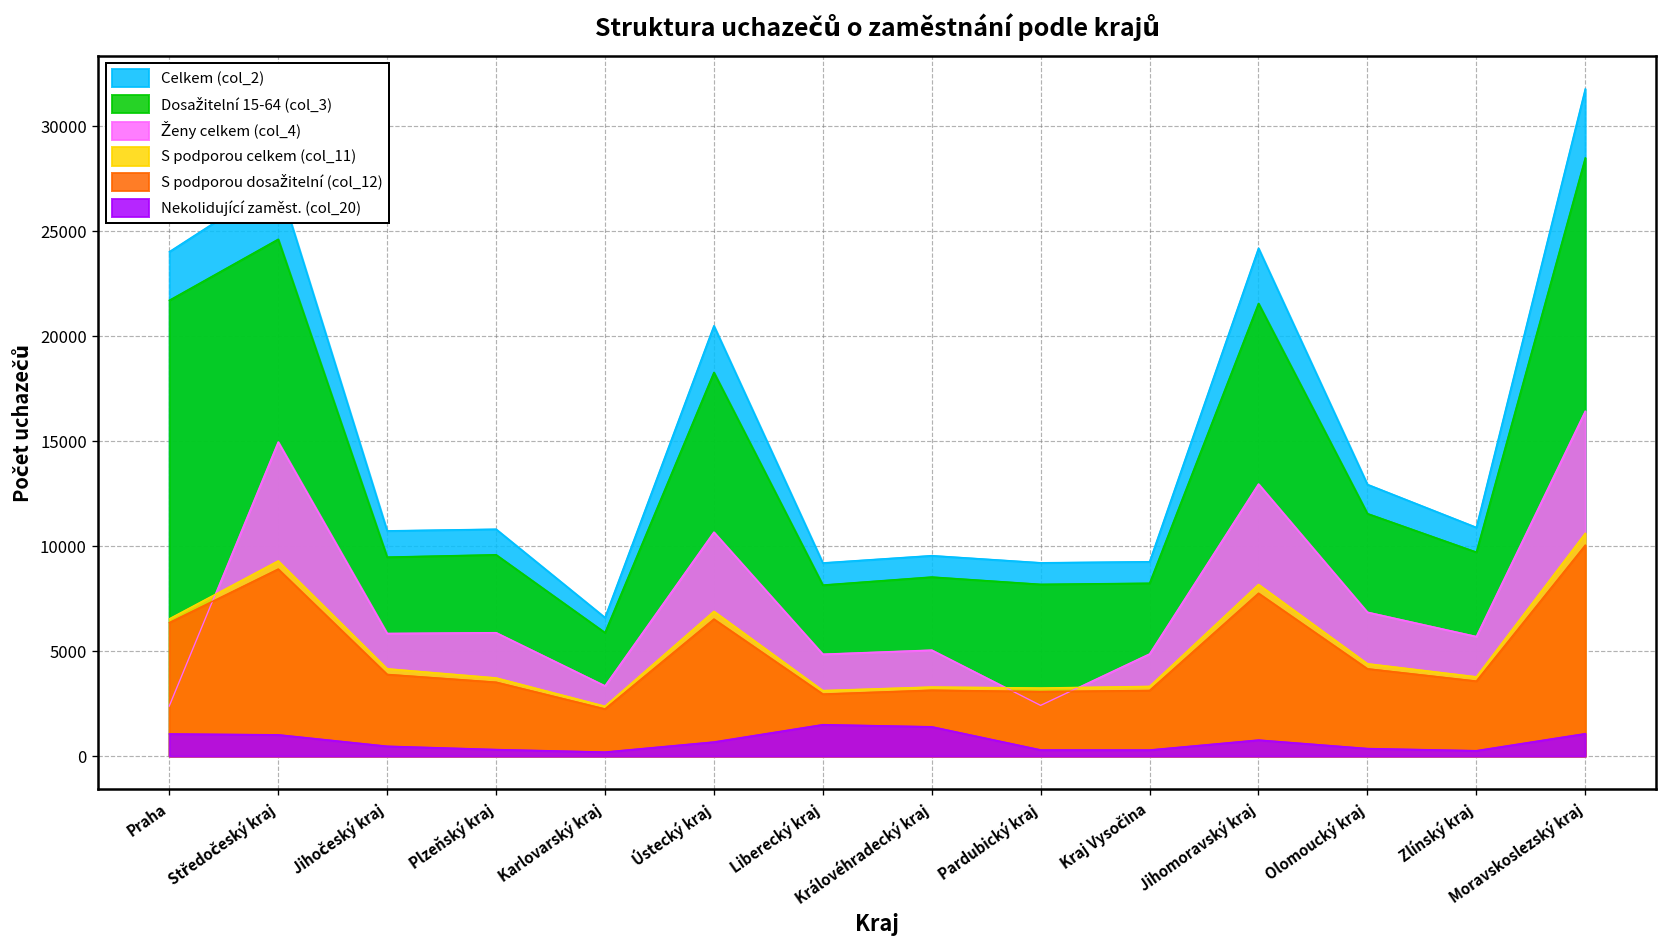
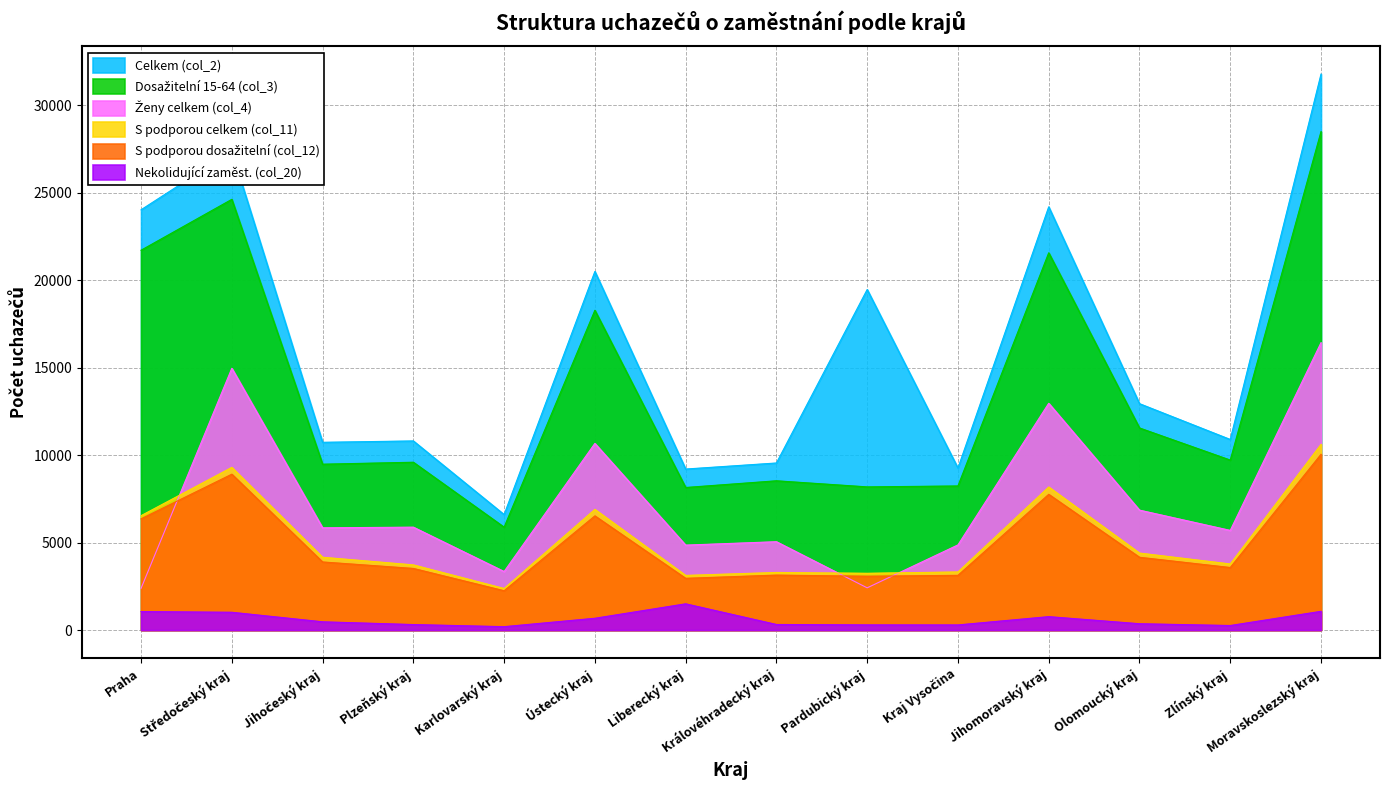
Nekolidující zaměst. (col_20), Královéhradecký kraj: 1400 -> 300
Celkem (col_2), Pardubický kraj: 9200 -> 19500
